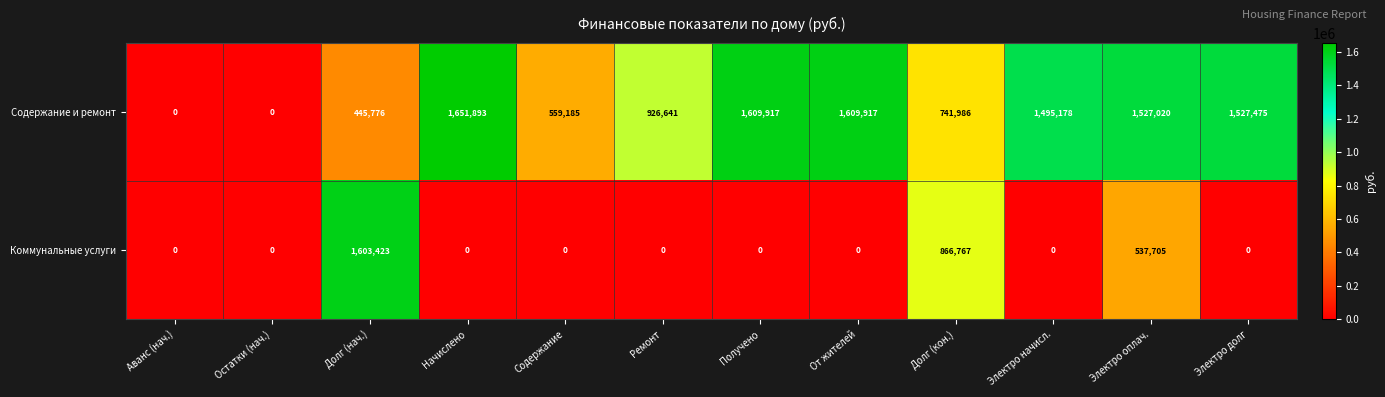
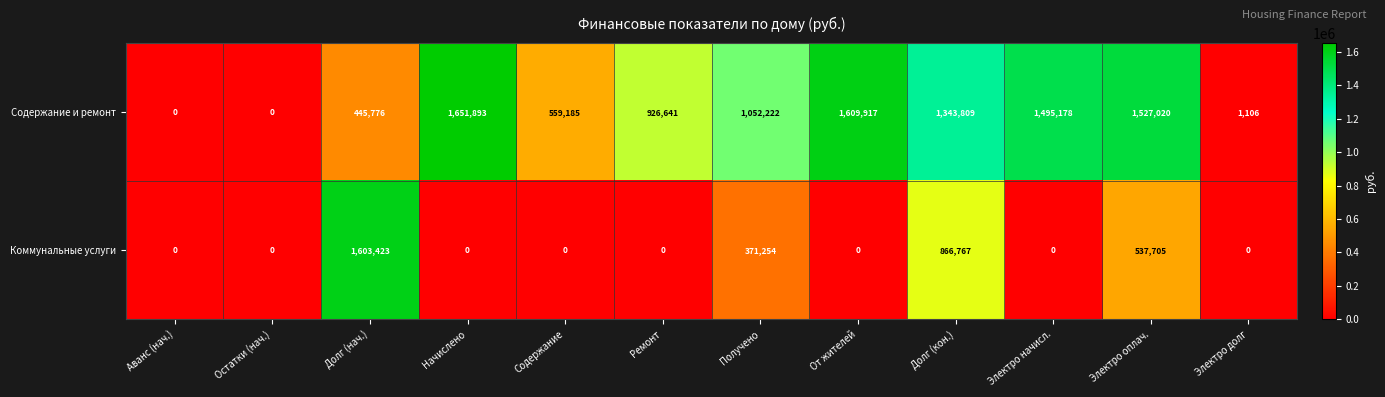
Содержание и ремонт, Получено: 1,609,917 -> 1,052,222
Содержание и ремонт, Долг (кон.): 741,986 -> 1,343,809
Содержание и ремонт, Электро долг: 1,527,475 -> 1,106
Коммунальные услуги, Получено: 0 -> 371,254
